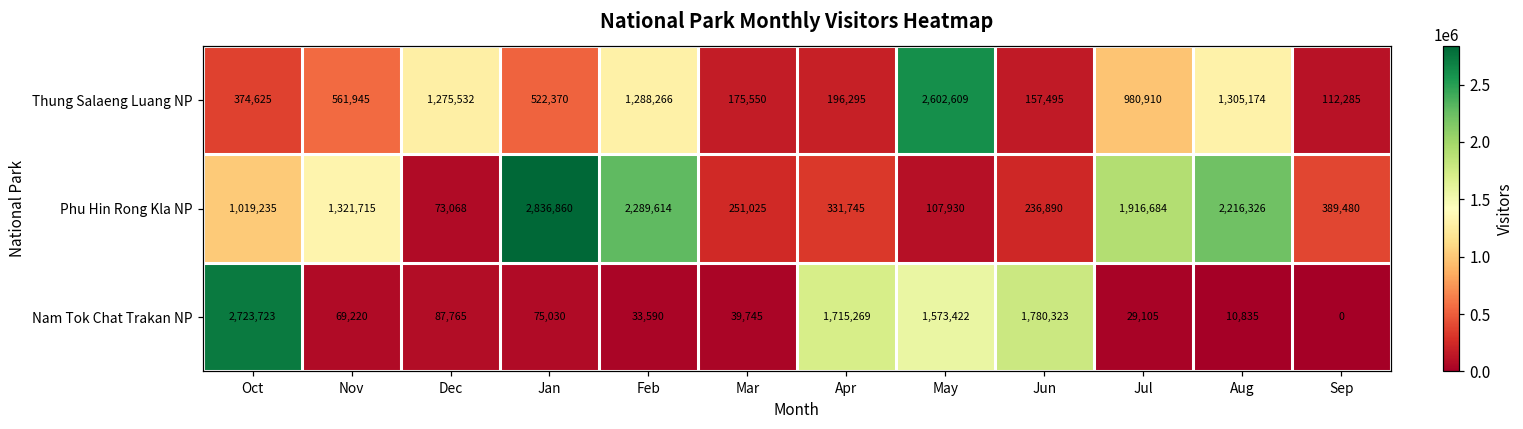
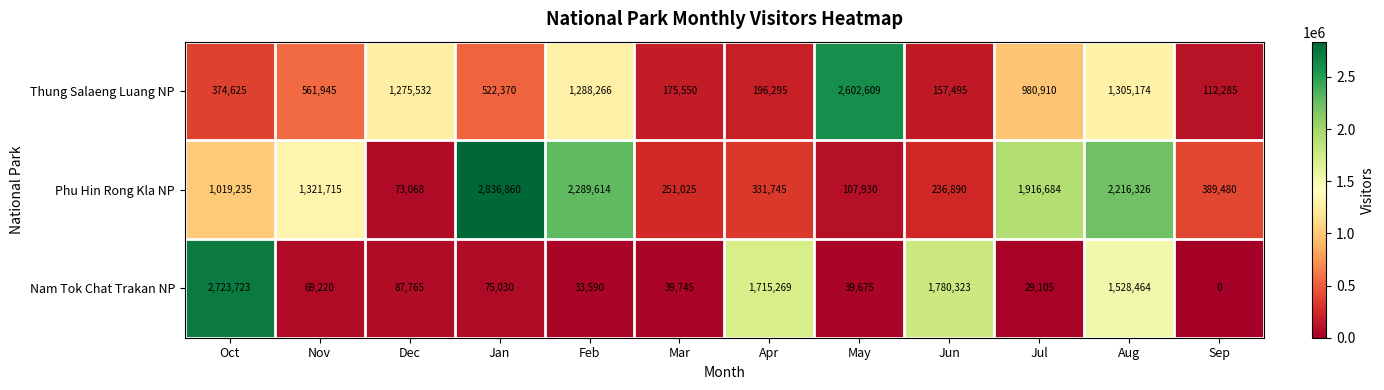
Nam Tok Chat Trakan NP, May: 1,573,422 -> 39,675
Nam Tok Chat Trakan NP, Aug: 10,835 -> 1,528,464
